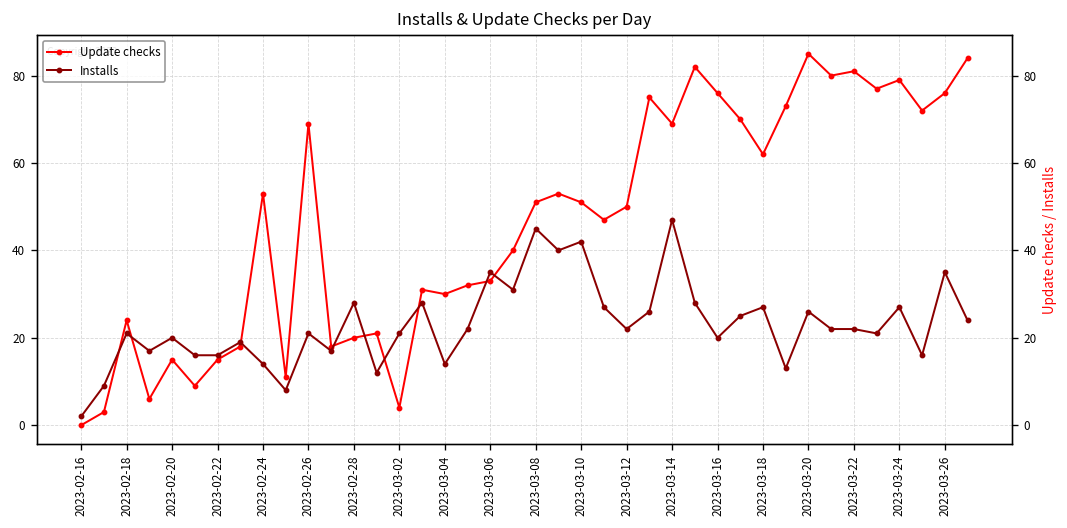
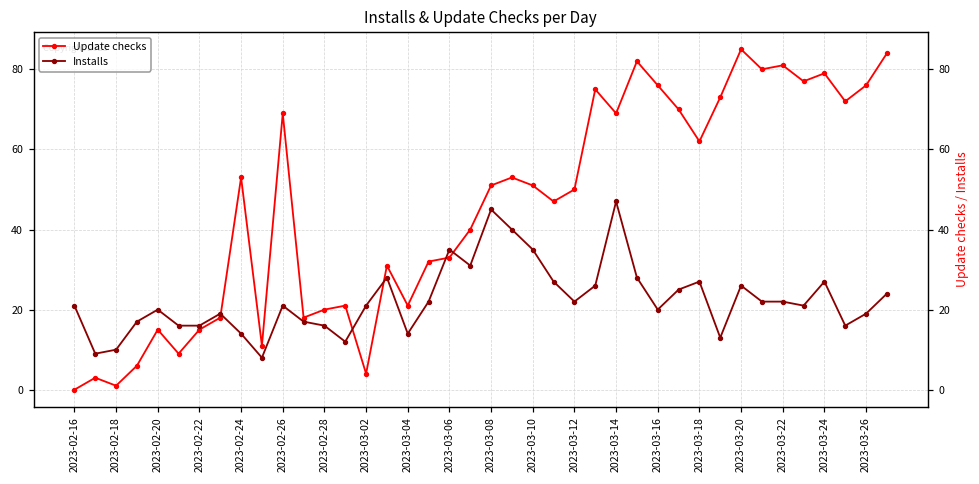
Installs, 2023-02-16: 2 -> 21
Update checks, 2023-02-18: 24 -> 1
Installs, 2023-02-18: 21 -> 10
Installs, 2023-02-28: 28 -> 16
Update checks, 2023-03-04: 30 -> 21
Installs, 2023-03-10: 42 -> 35
Installs, 2023-03-26: 35 -> 19
